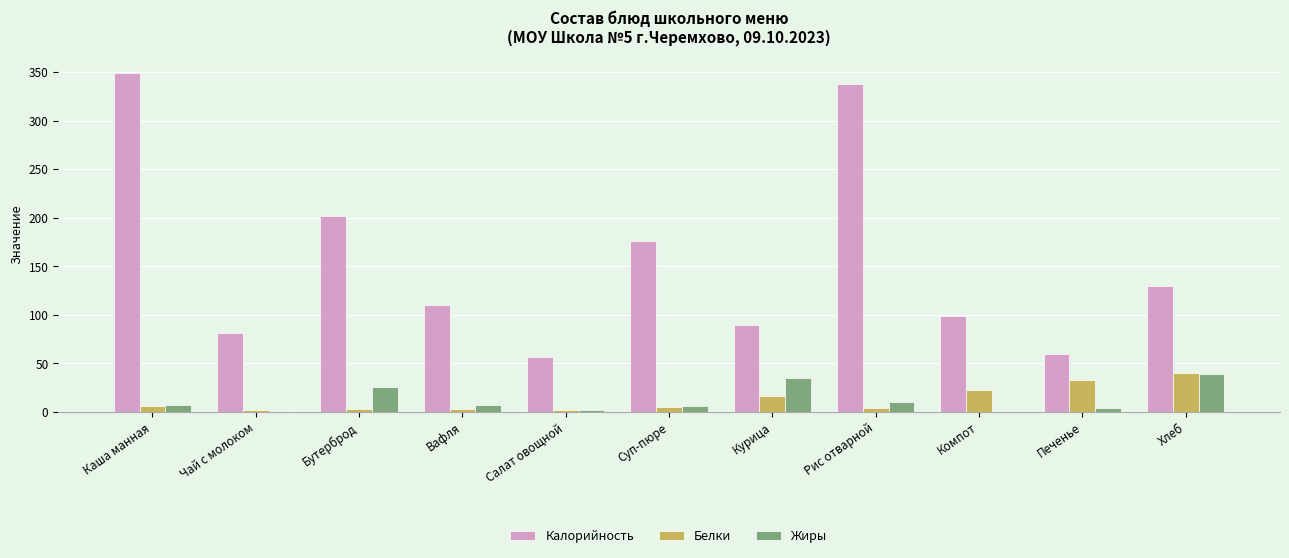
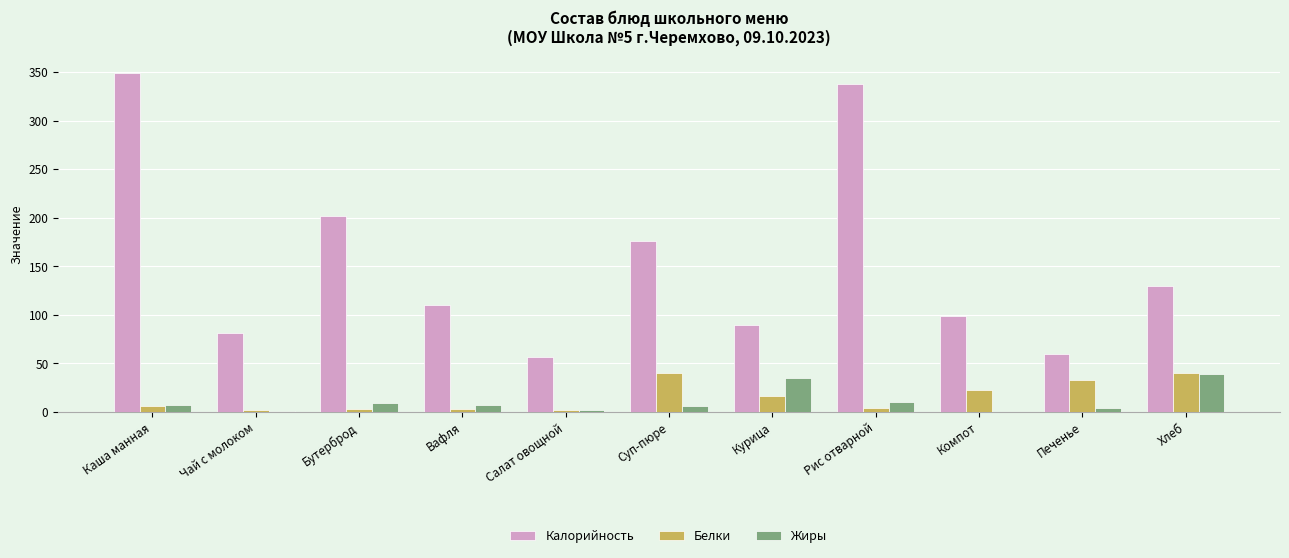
Жиры, Бутерброд: 30 -> 10
Белки, Суп-пюре: 0 -> 40
